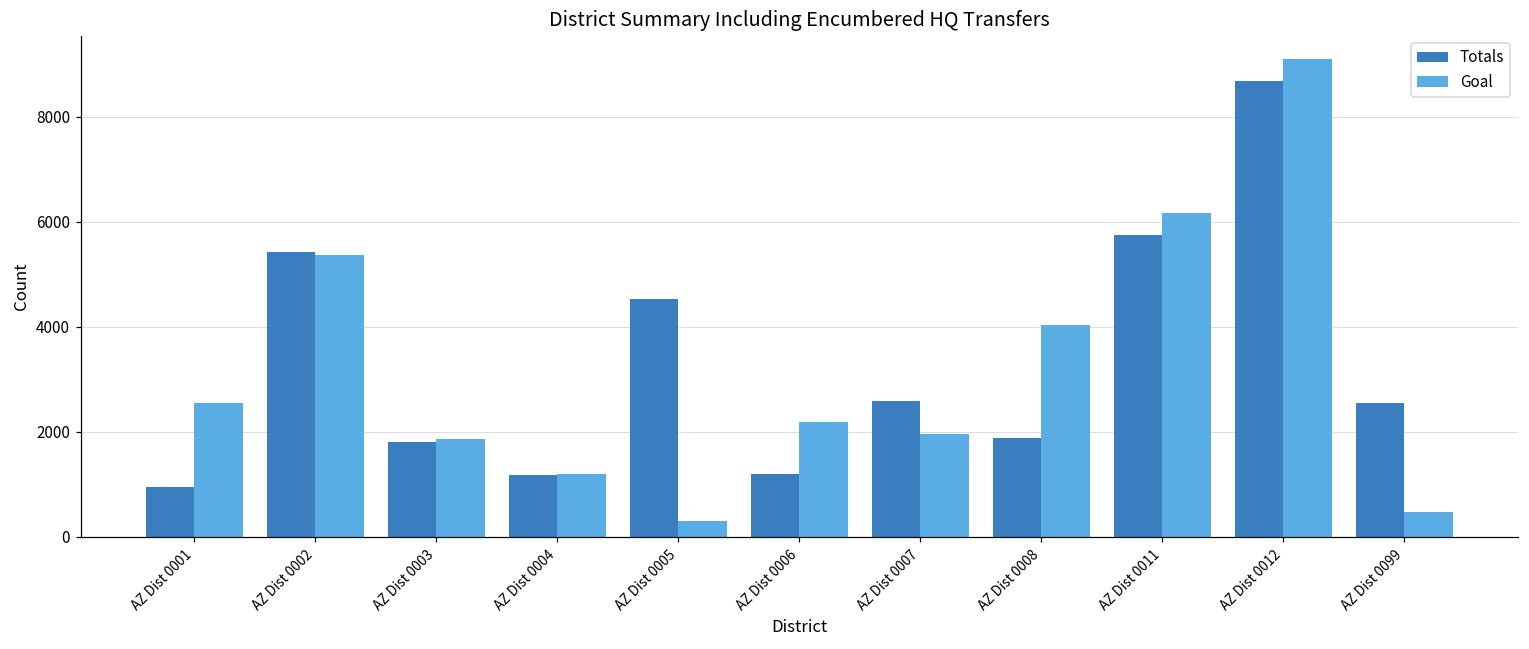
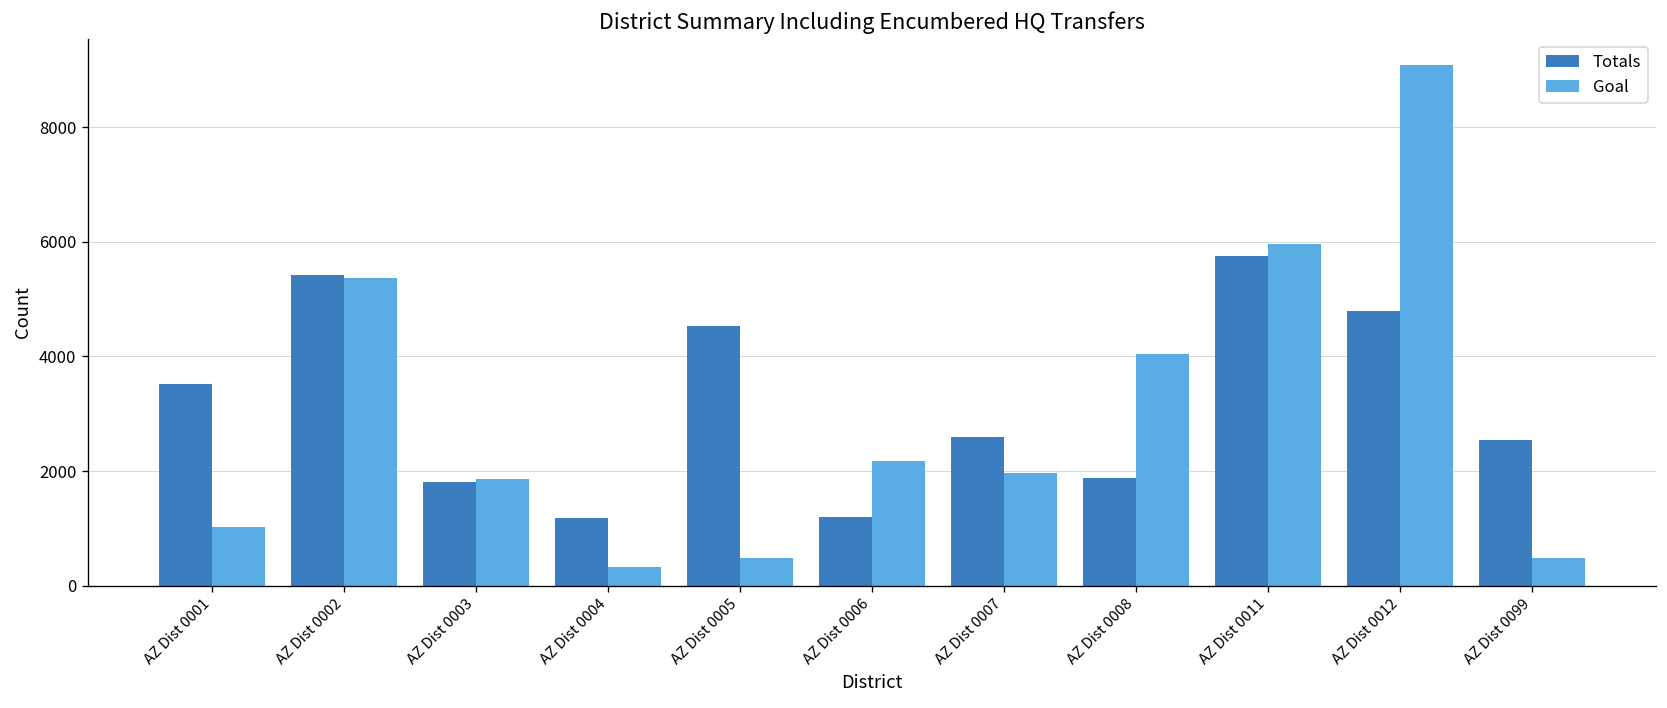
Totals, AZ Dist 0001: 900 -> 3500
Goal, AZ Dist 0001: 2500 -> 1000
Goal, AZ Dist 0004: 1200 -> 300
Goal, AZ Dist 0005: 300 -> 500
Goal, AZ Dist 0011: 6200 -> 6000
Totals, AZ Dist 0012: 8700 -> 4800
